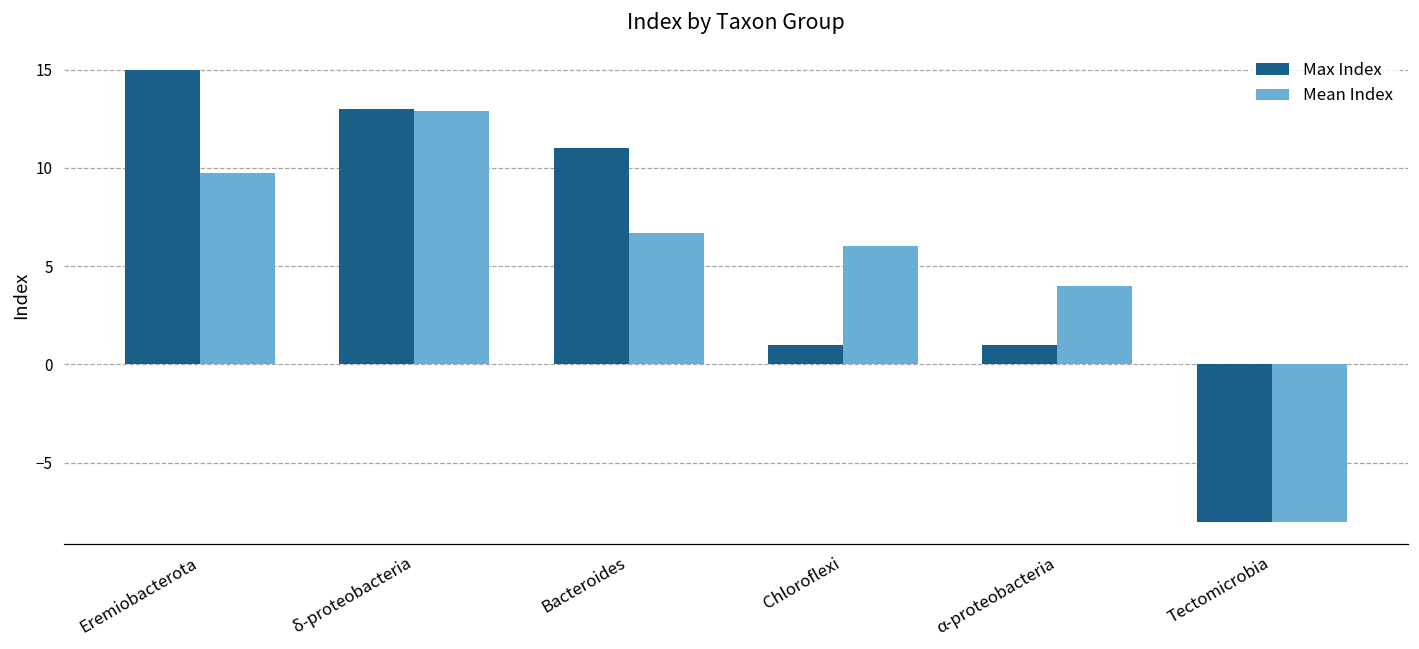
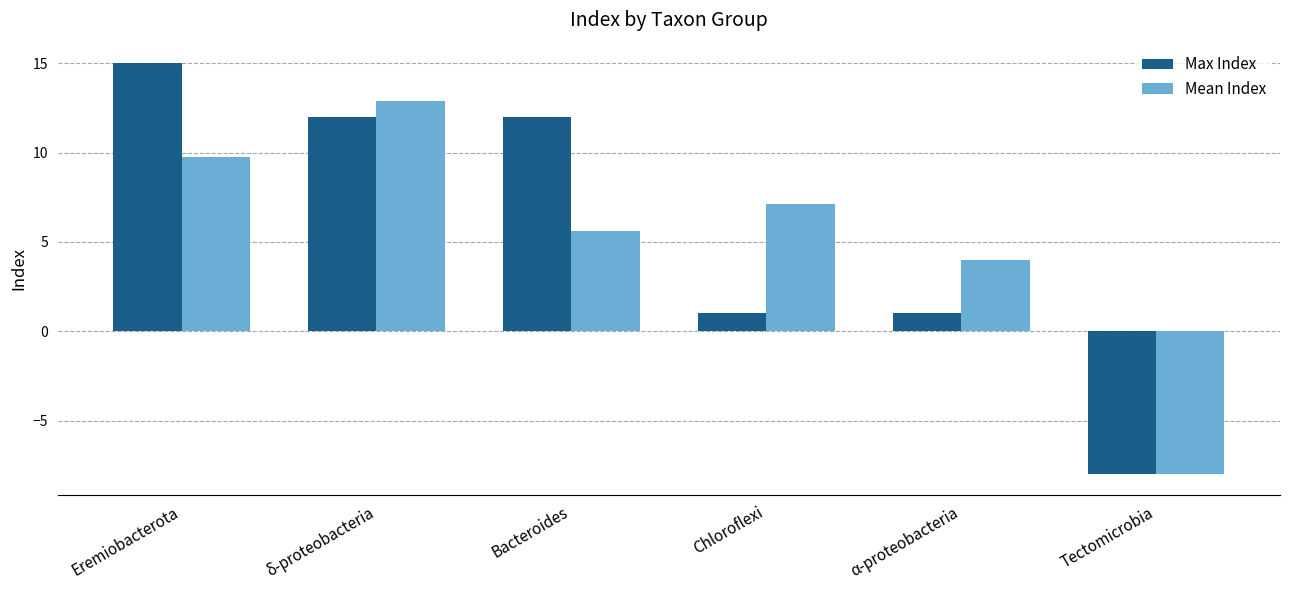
Max Index, δ-proteobacteria: 13 -> 12
Max Index, Bacteroides: 11 -> 12
Mean Index, Bacteroides: 6.7 -> 5.6
Mean Index, Chloroflexi: 6.0 -> 7.1
